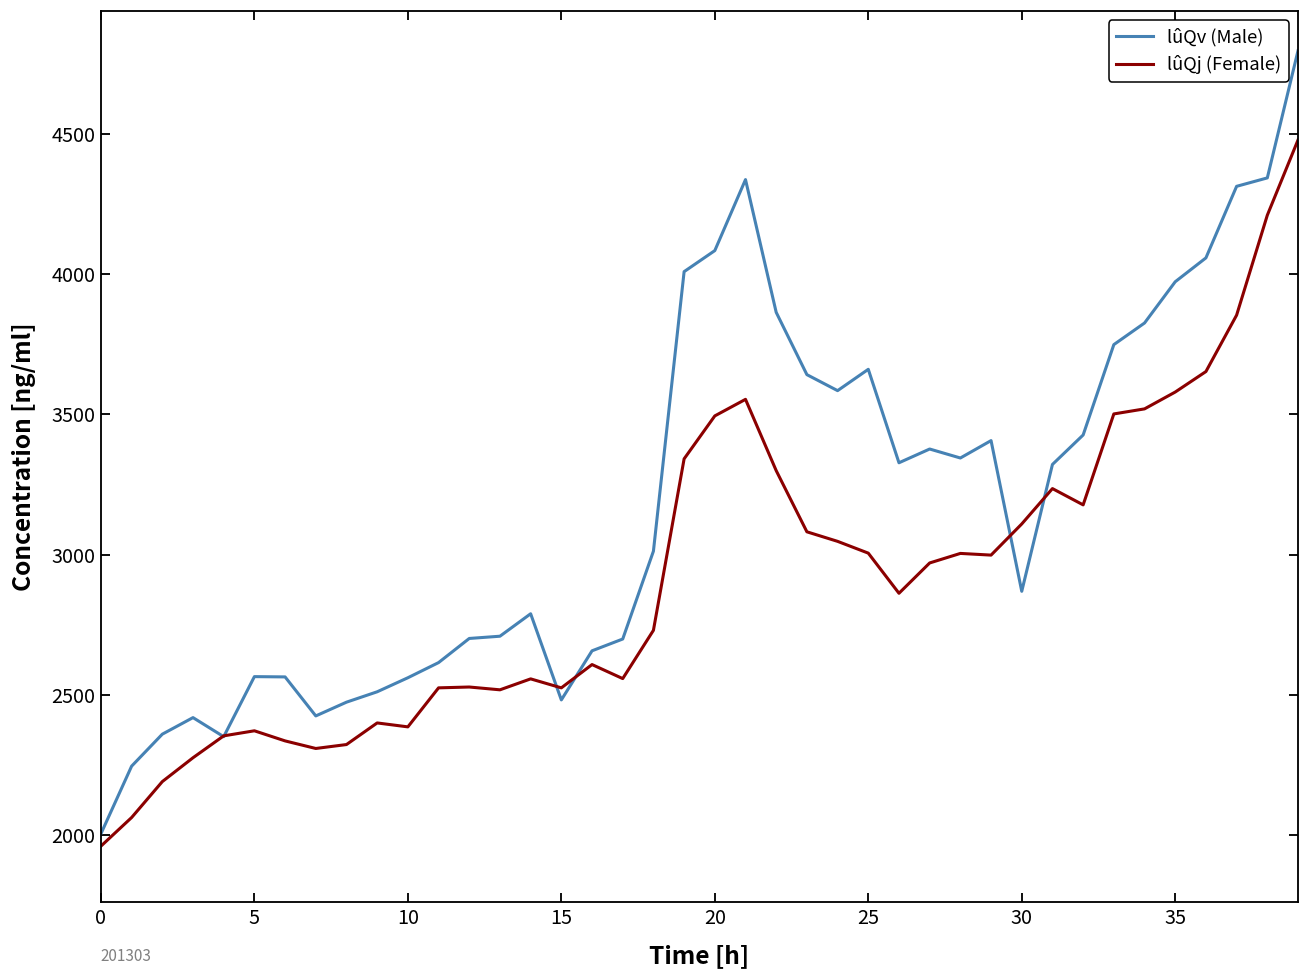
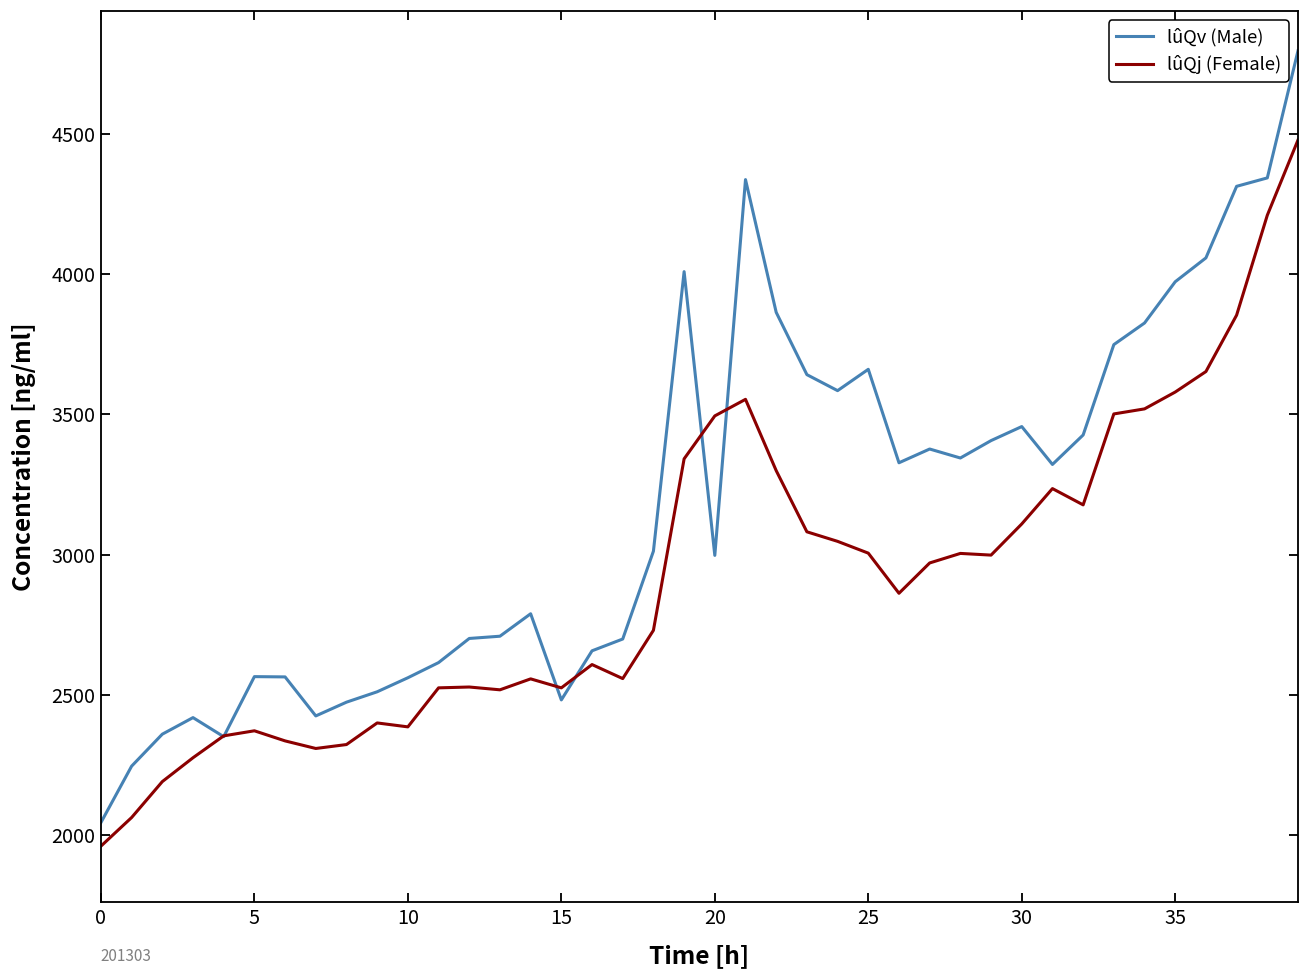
lûQv (Male), 0: 2010 -> 2050
lûQv (Male), 20: 4080 -> 3000
lûQv (Male), 30: 2870 -> 3460
